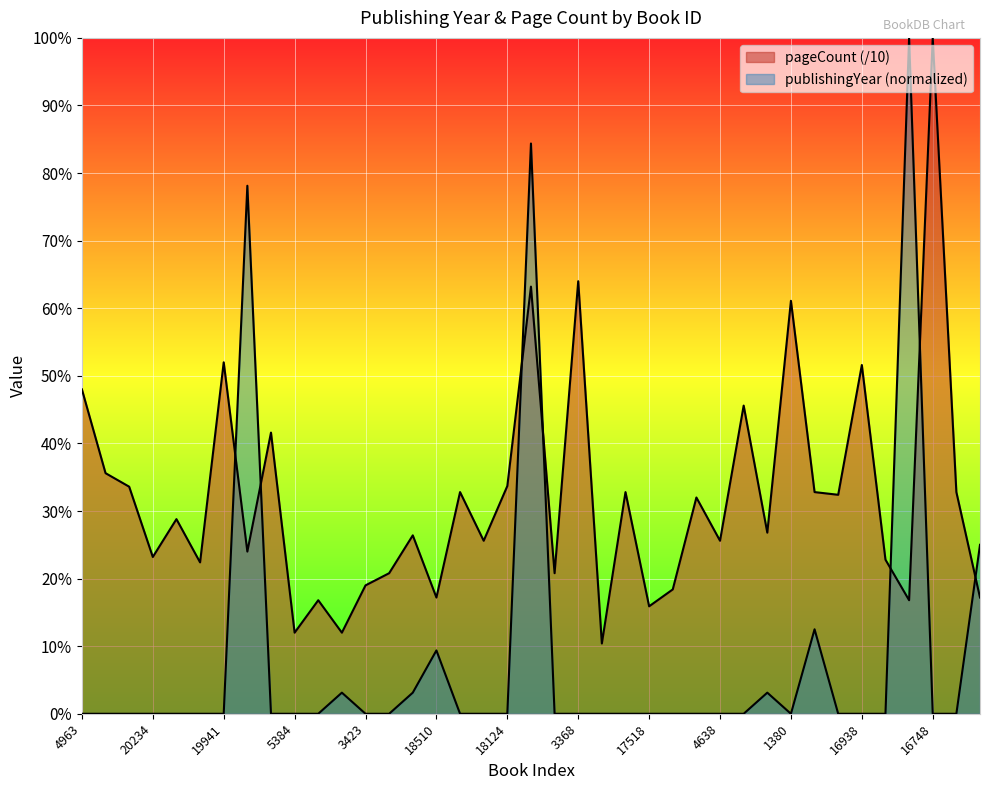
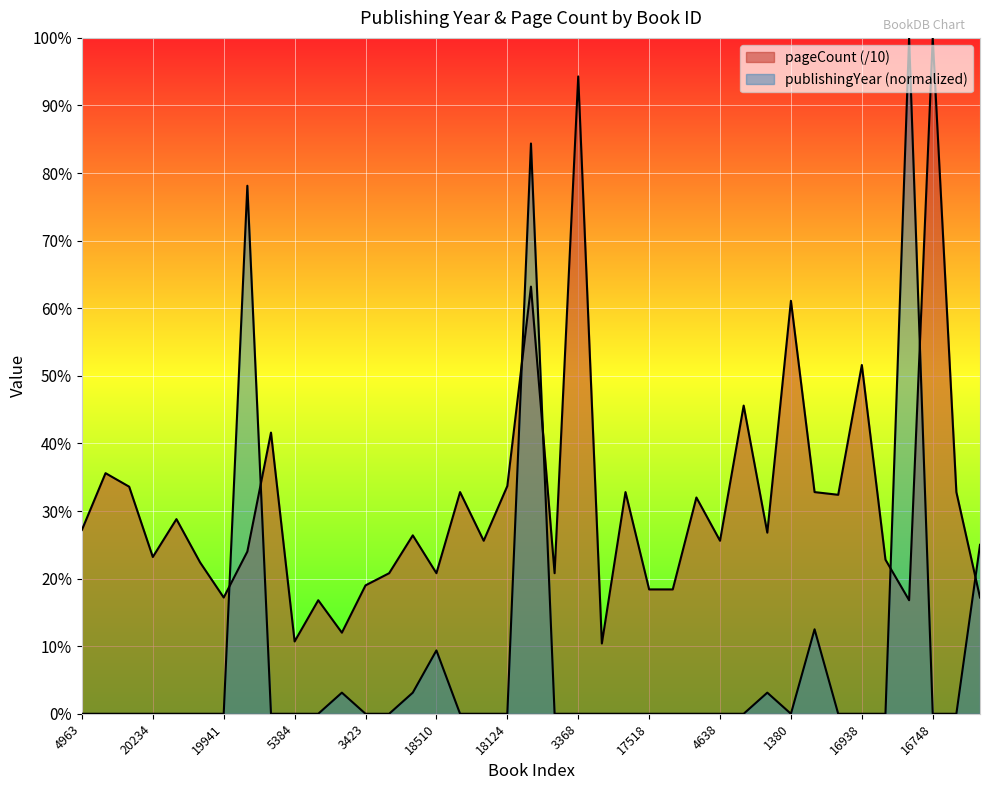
pageCount (/10), 4963: 48% -> 27%
pageCount (/10), 19941: 52% -> 17%
pageCount (/10), 5384: 12% -> 11%
pageCount (/10), 18510: 17% -> 21%
pageCount (/10), 3368: 64% -> 94%
pageCount (/10), 17518: 16% -> 18%
